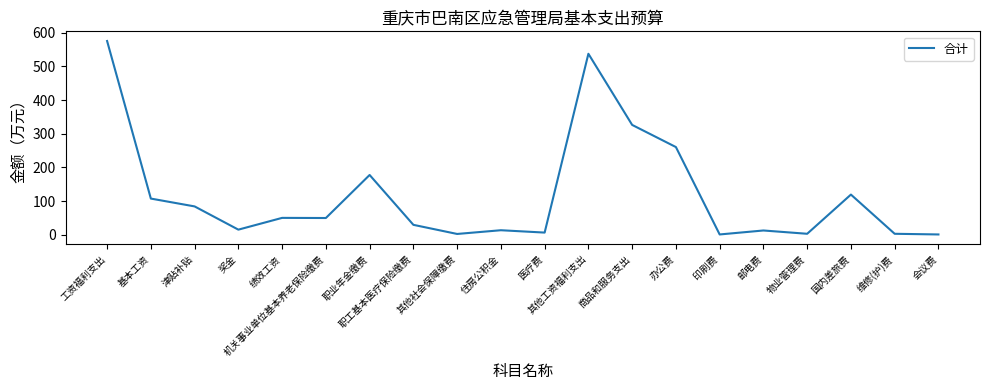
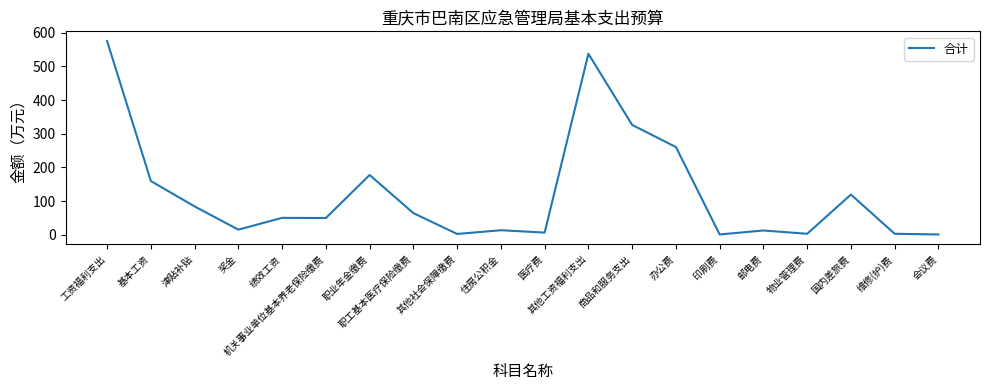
基本工资: 110 -> 160
职工基本医疗保险缴费: 30 -> 60
